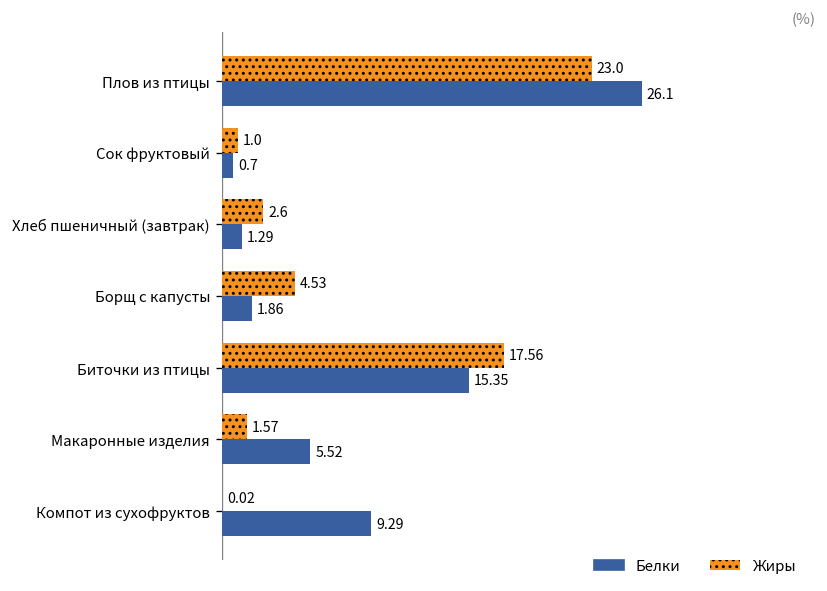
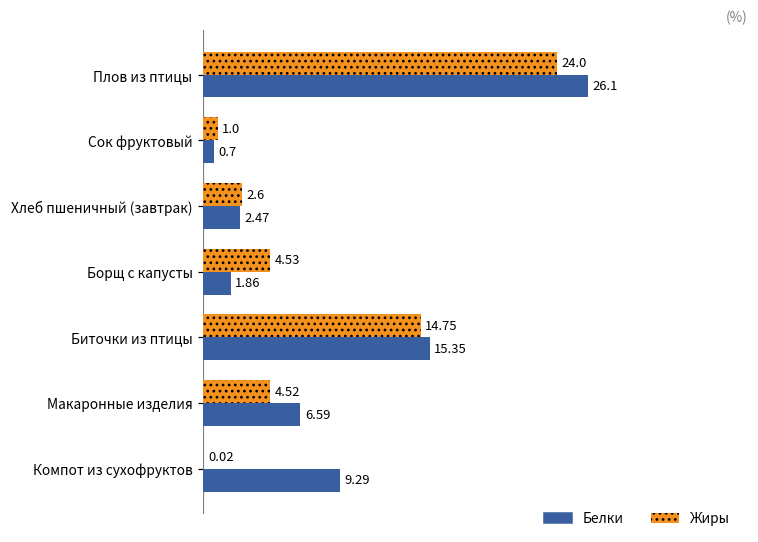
Жиры, Плов из птицы: 23.0 -> 24.0
Белки, Хлеб пшеничный (завтрак): 1.29 -> 2.47
Жиры, Биточки из птицы: 17.56 -> 14.75
Жиры, Макаронные изделия: 1.57 -> 4.52
Белки, Макаронные изделия: 5.52 -> 6.59
